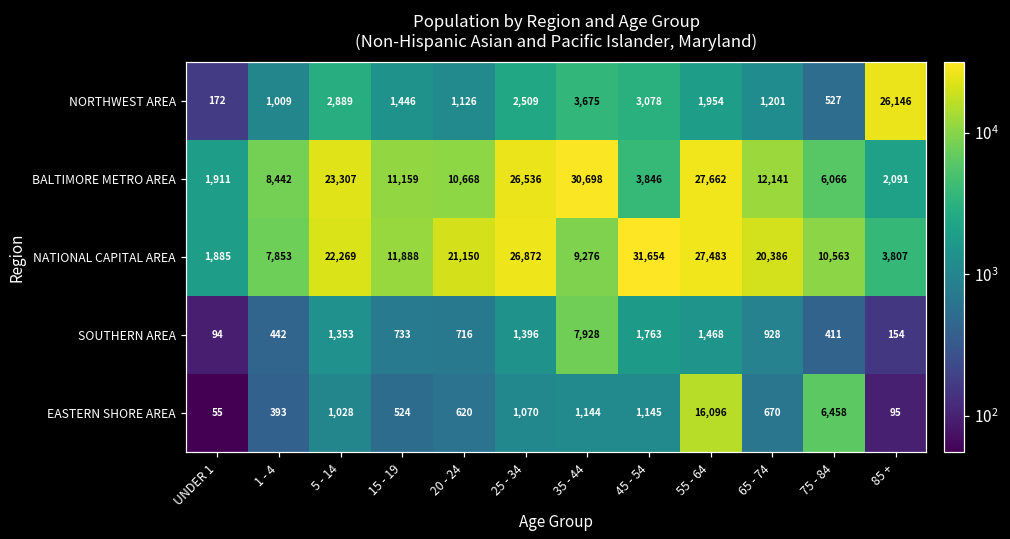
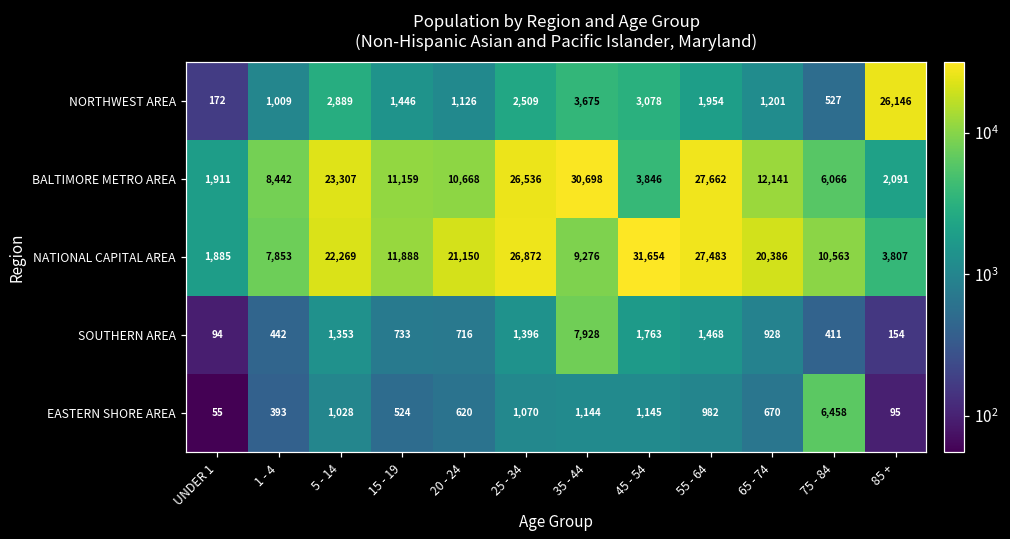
EASTERN SHORE AREA, 55 - 64: 16,096 -> 982
